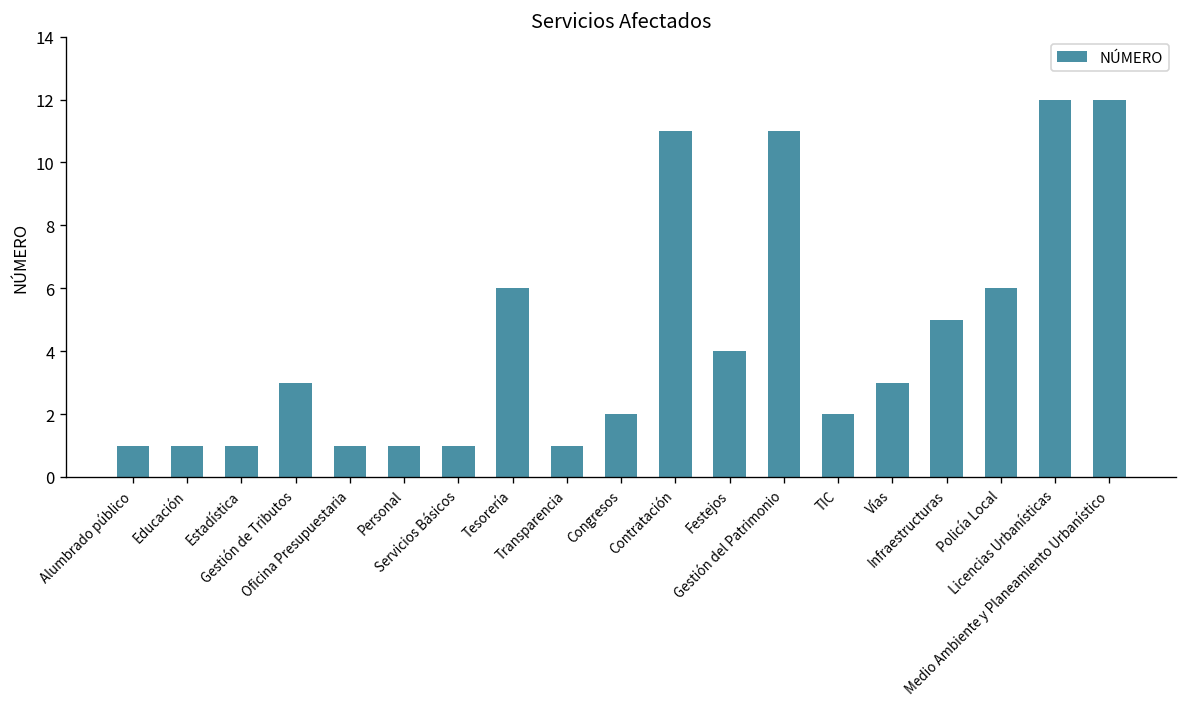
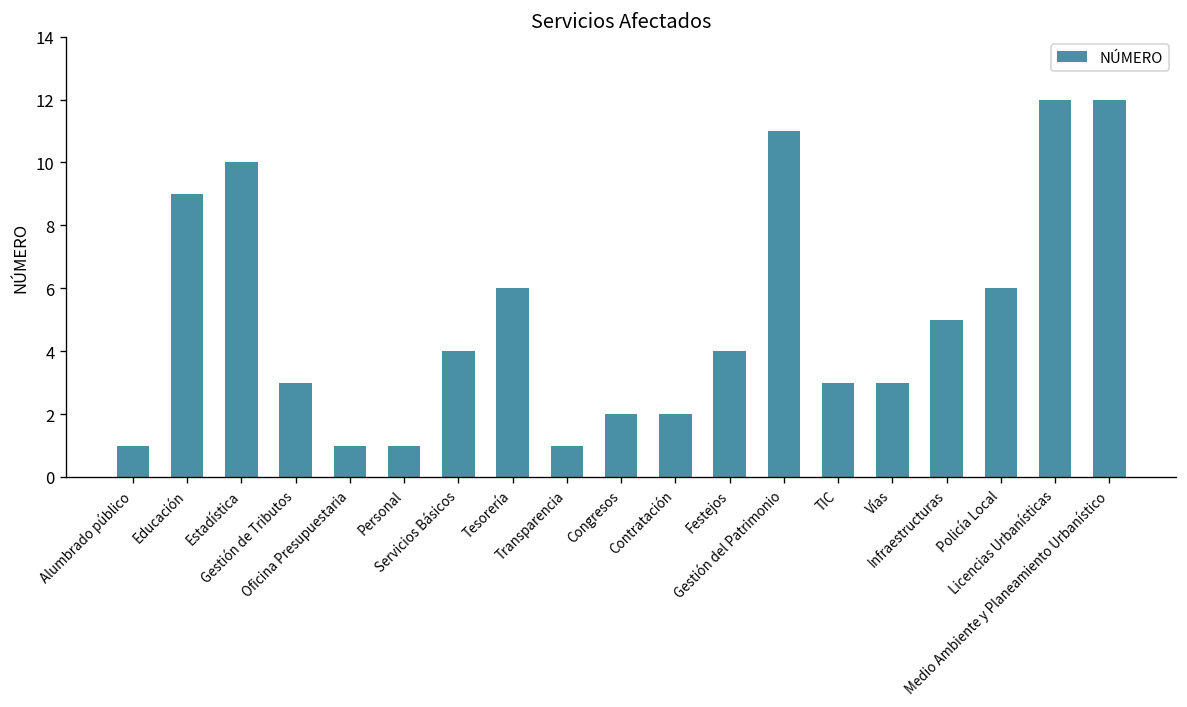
Educación: 1 -> 9
Estadística: 1 -> 10
Servicios Básicos: 1 -> 4
Contratación: 11 -> 2
TIC: 2 -> 3
